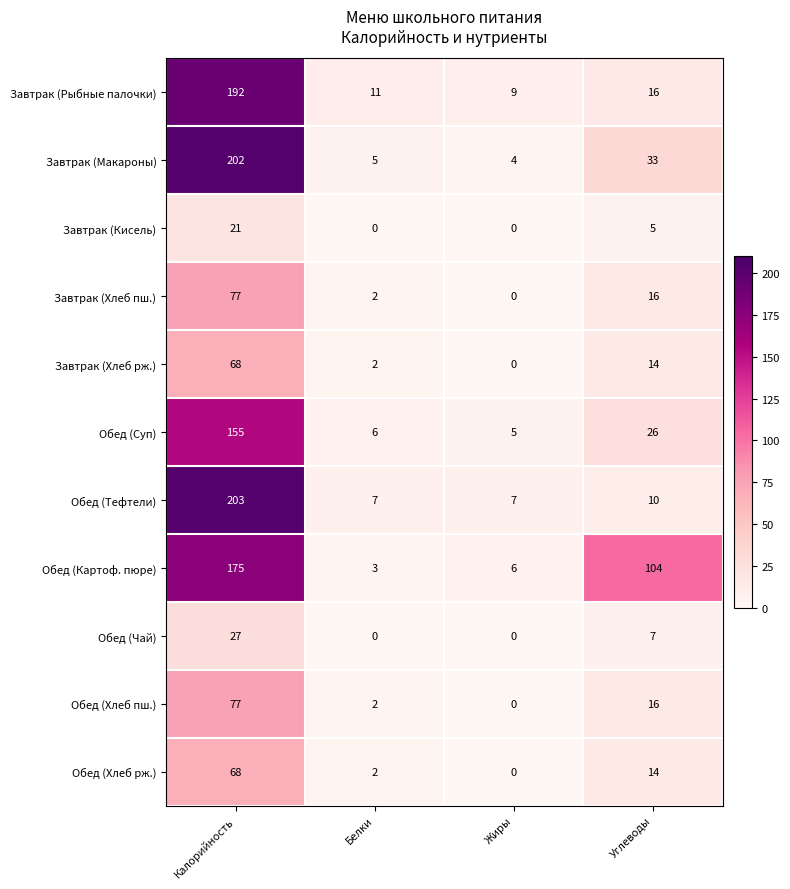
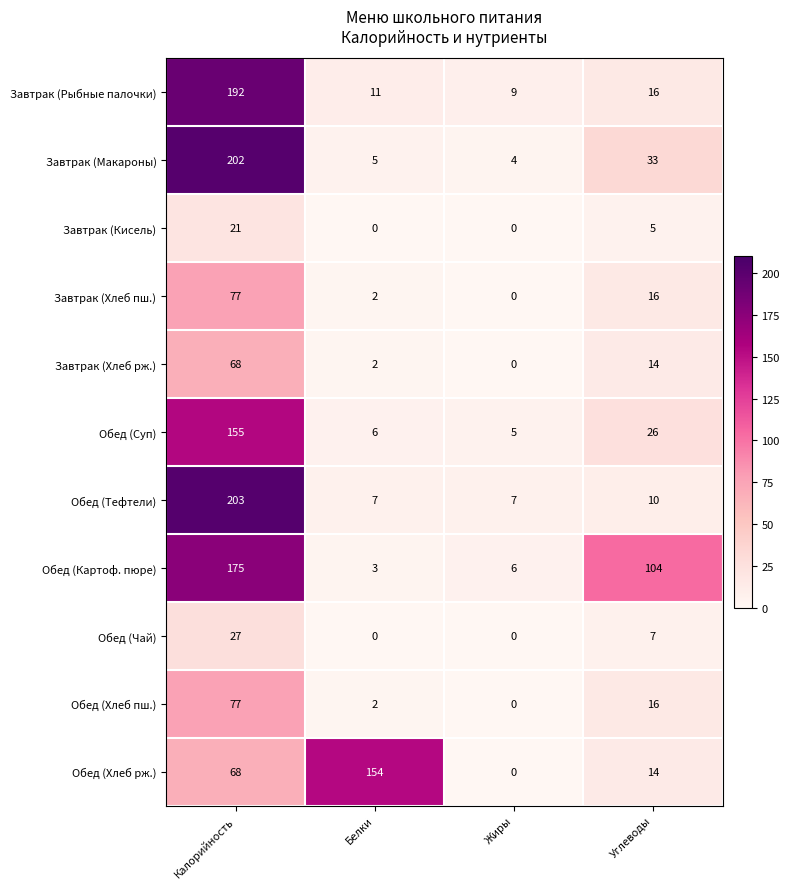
Обед (Хлеб рж.), Белки: 2 -> 154
